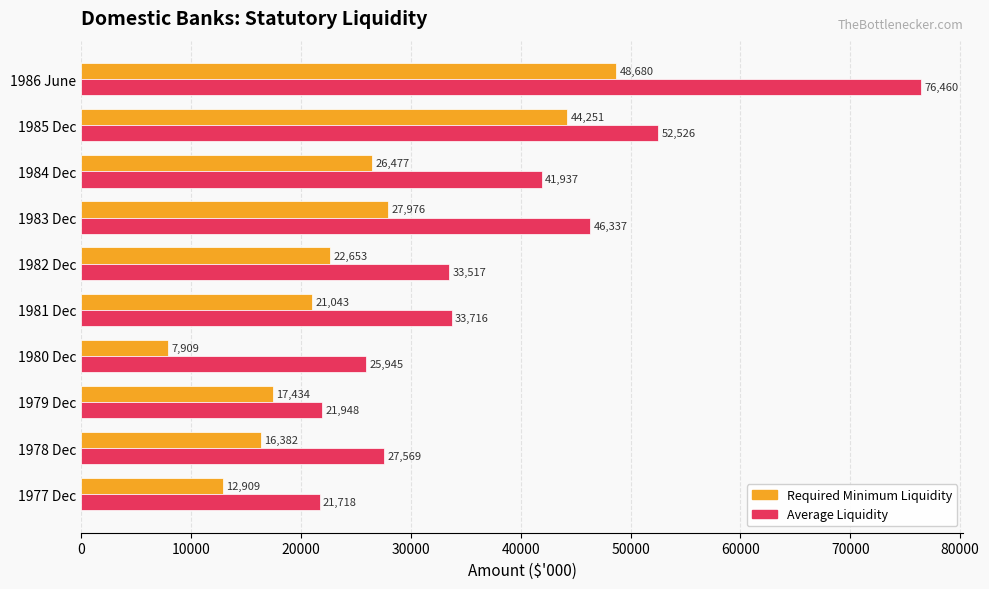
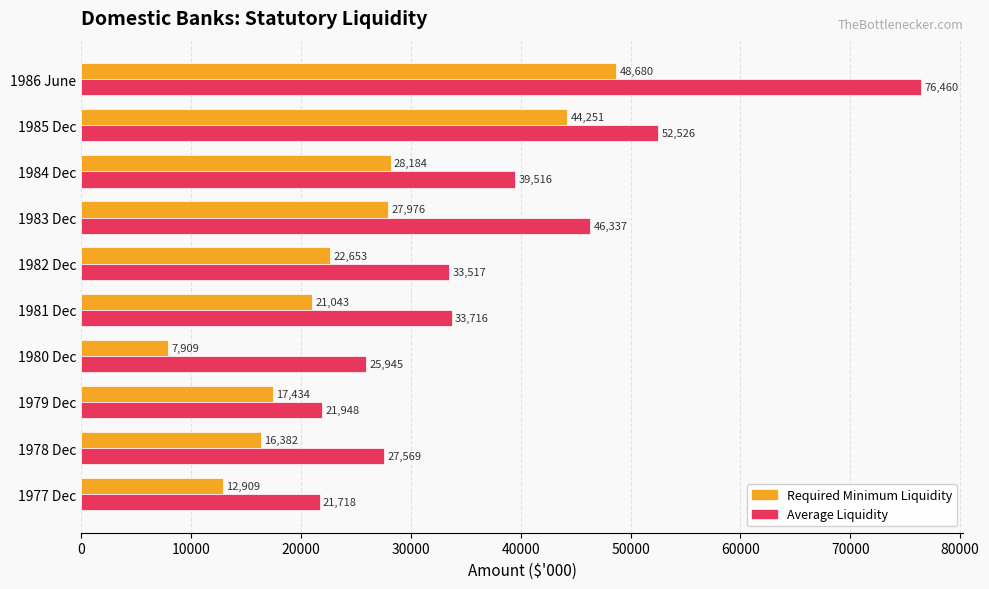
Required Minimum Liquidity, 1984 Dec: 26,477 -> 28,184
Average Liquidity, 1984 Dec: 41,937 -> 39,516
